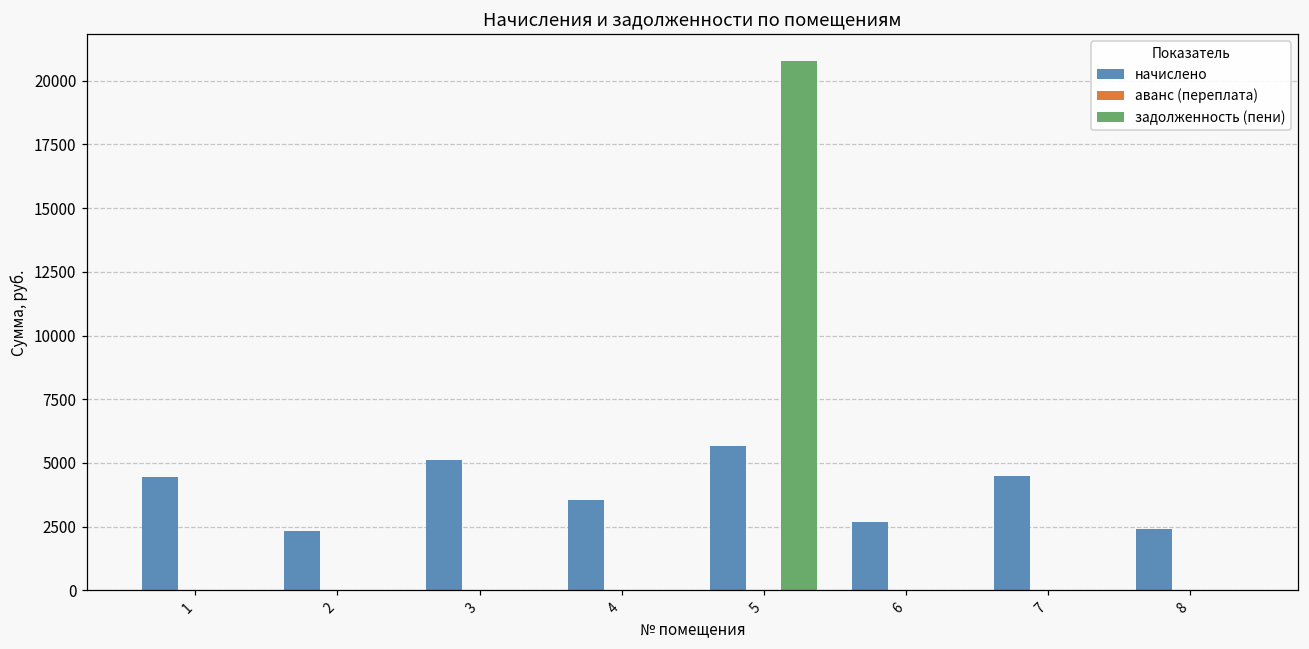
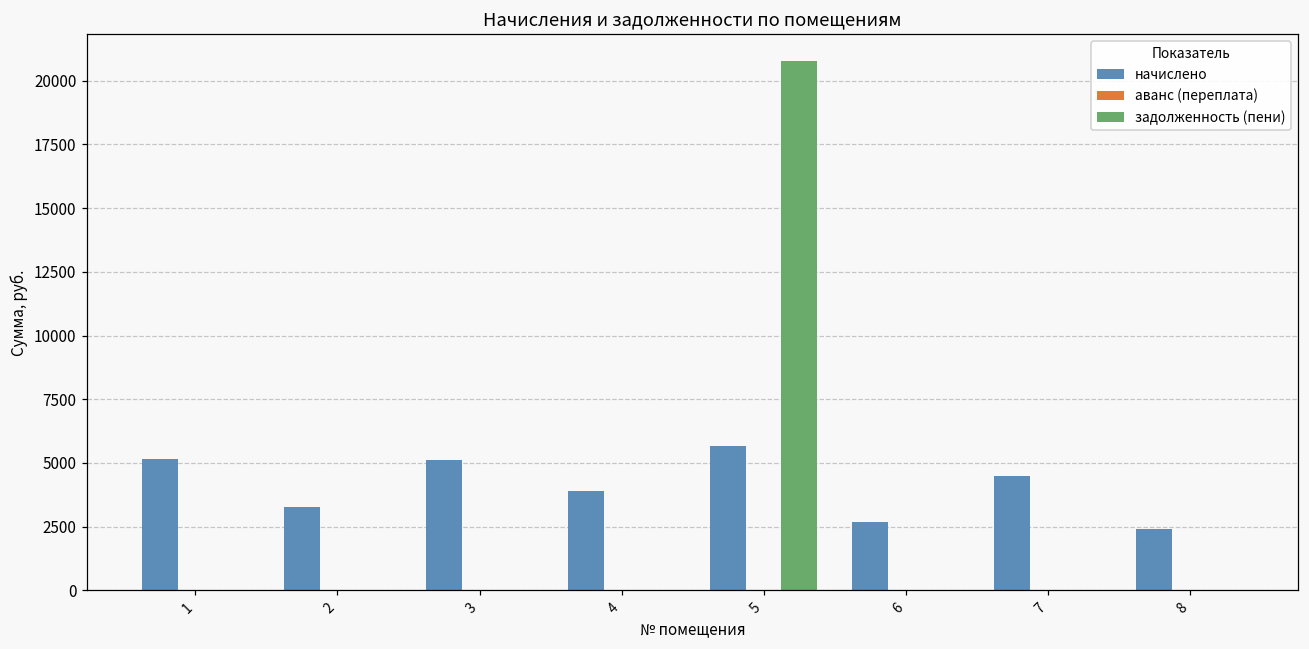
начислено, 1: 4400 -> 5100
начислено, 2: 2300 -> 3300
начислено, 4: 3500 -> 3900
